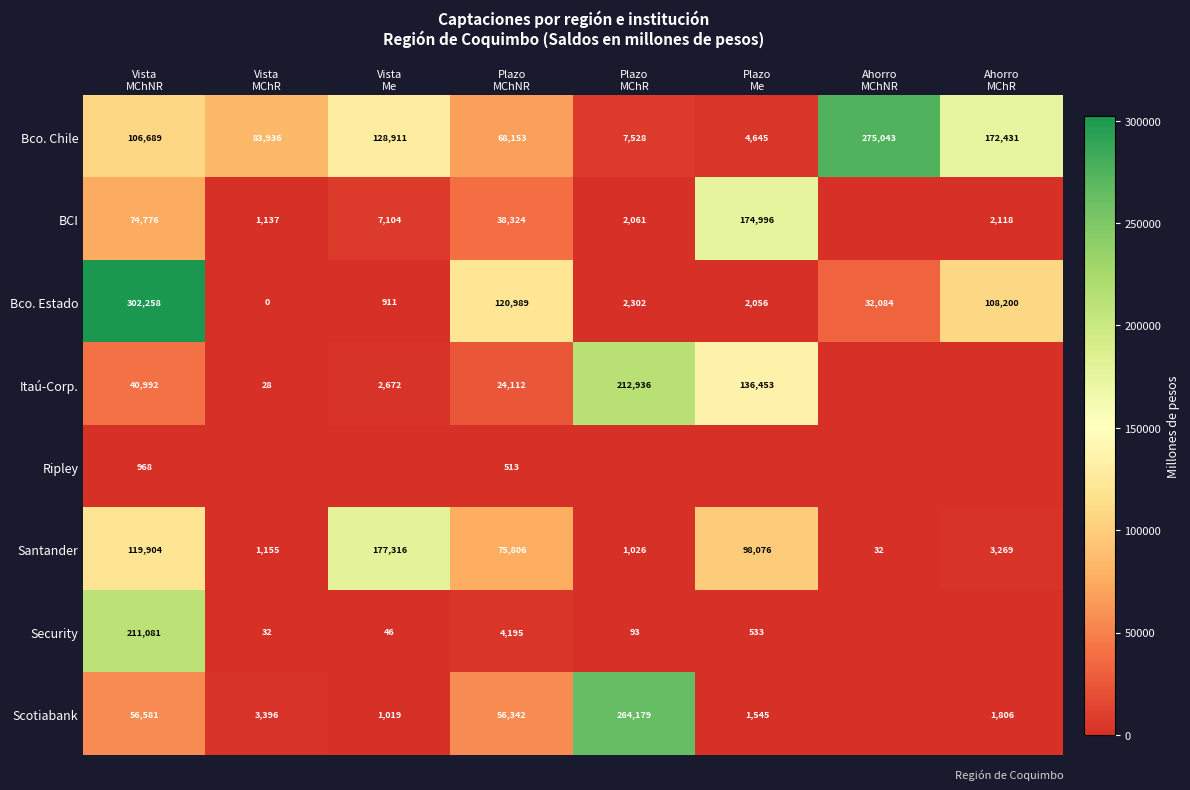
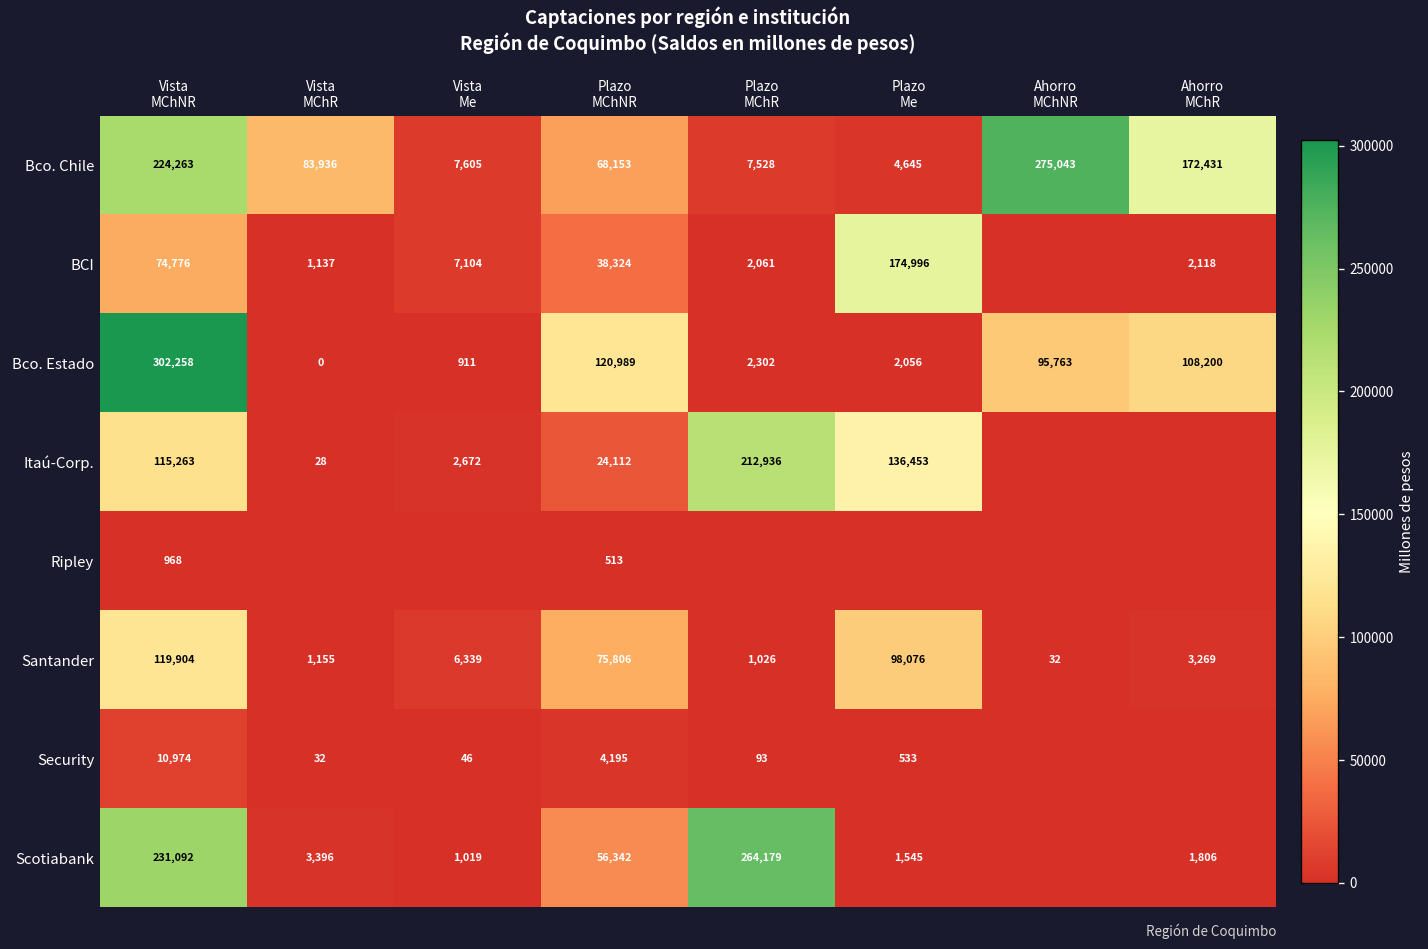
Bco. Chile, Vista MChNR: 106,689 -> 224,263
Bco. Chile, Vista Me: 128,911 -> 7,605
Bco. Estado, Ahorro MChNR: 32,084 -> 95,763
Itaú-Corp., Vista MChNR: 40,992 -> 115,263
Santander, Vista Me: 177,316 -> 6,339
Security, Vista MChNR: 211,081 -> 10,974
Scotiabank, Vista MChNR: 56,581 -> 231,092
